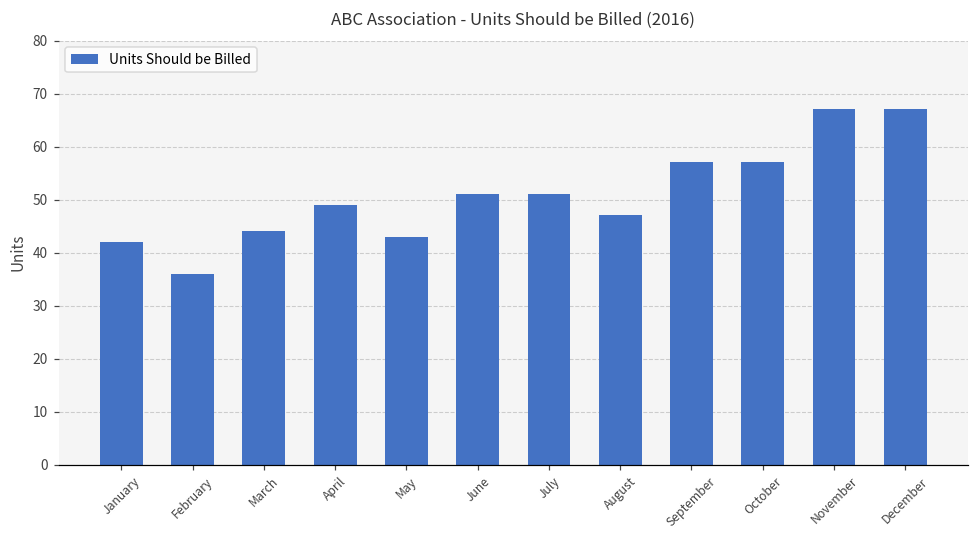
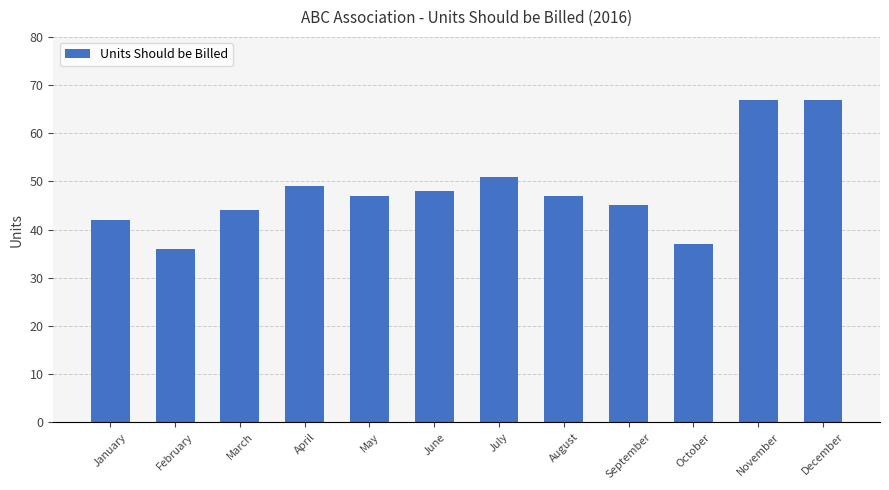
May: 43 -> 47
June: 51 -> 48
September: 57 -> 45
October: 57 -> 37
